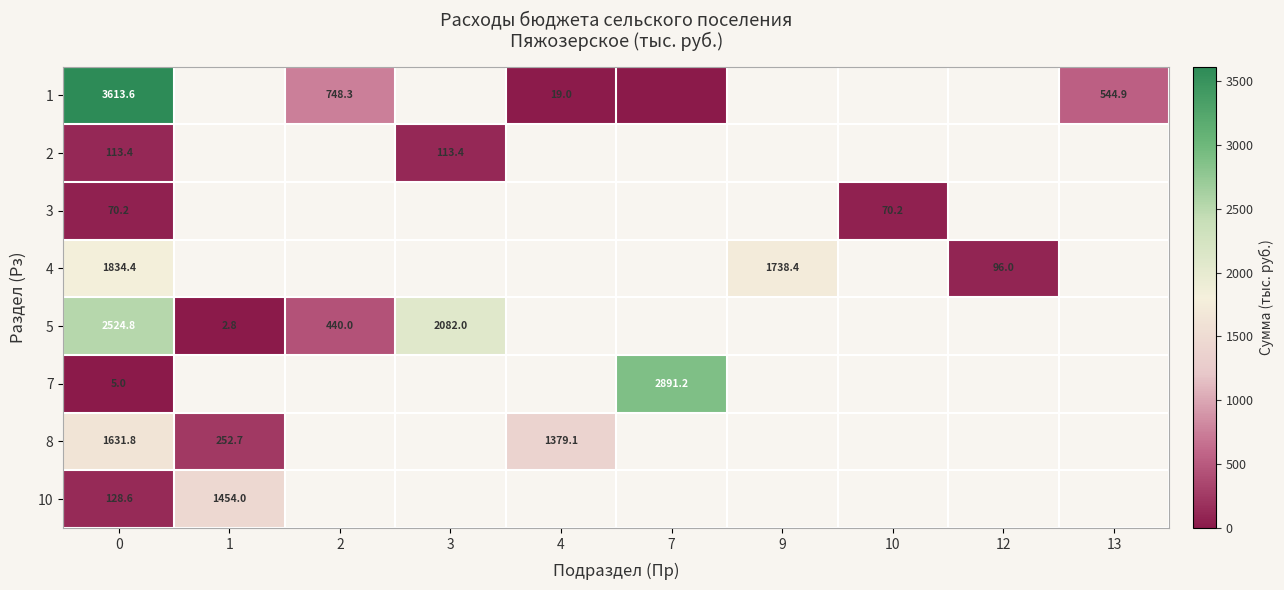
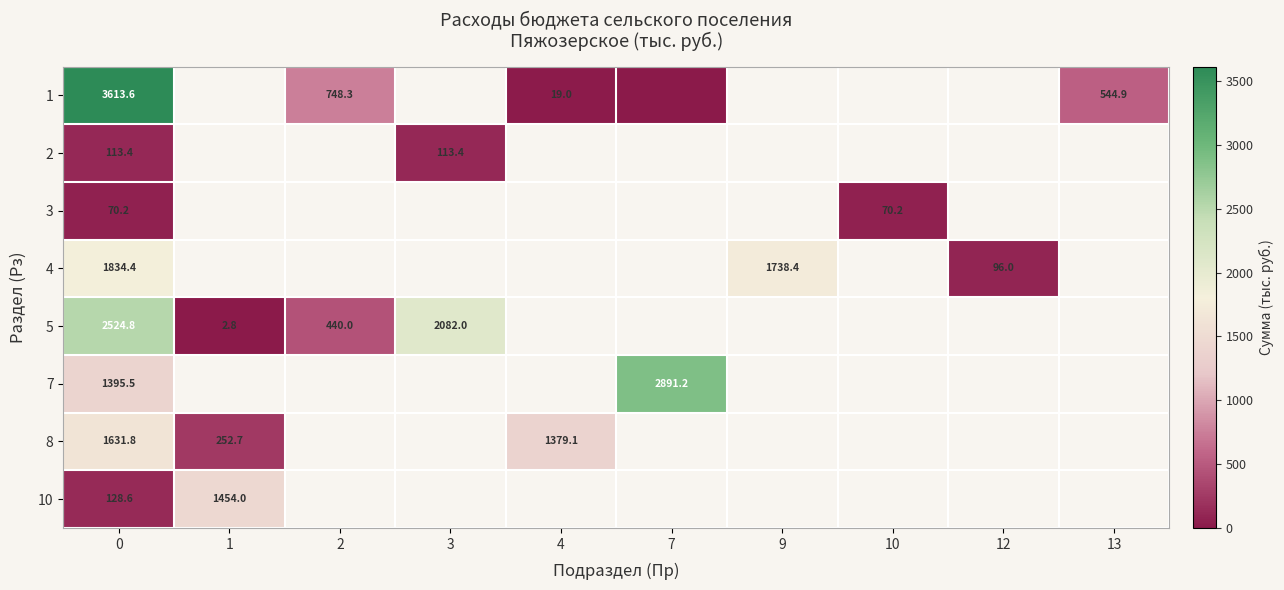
7, 0: 5.0 -> 1395.5
